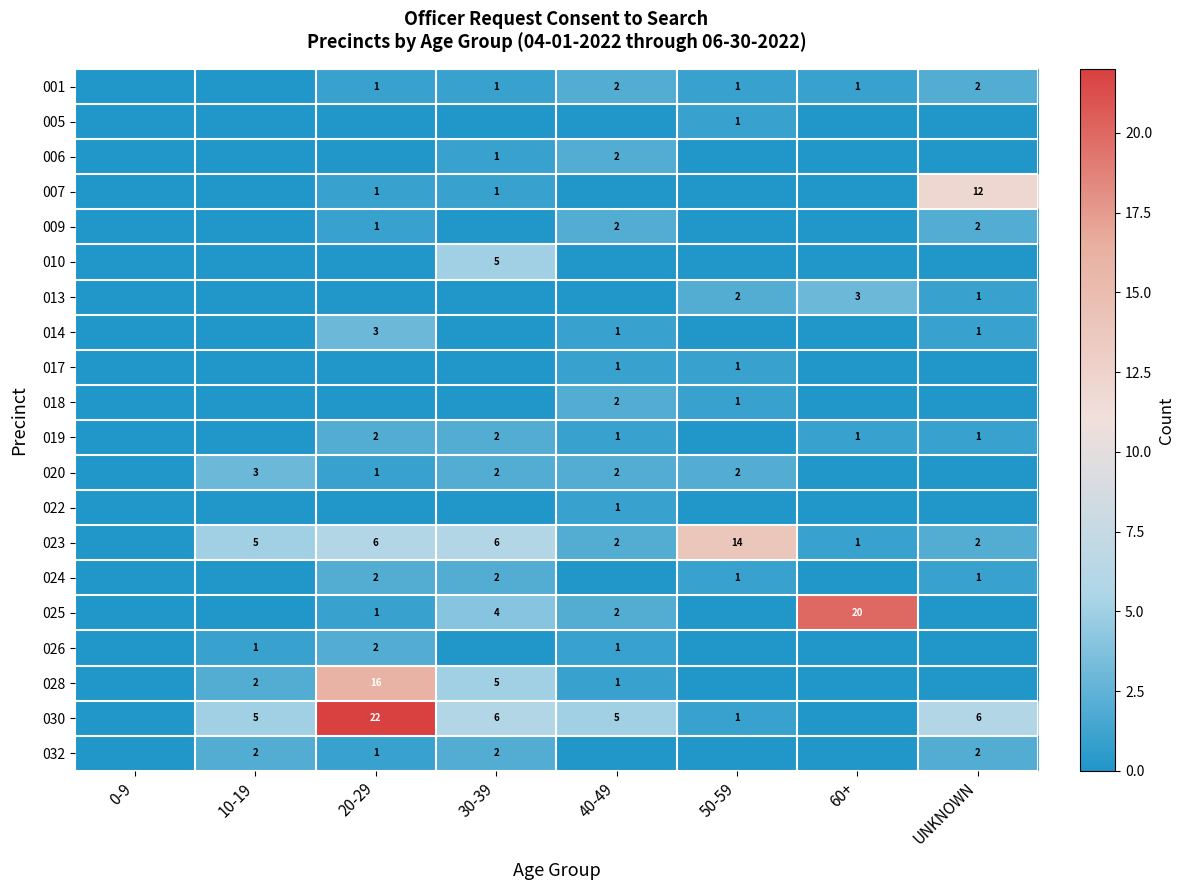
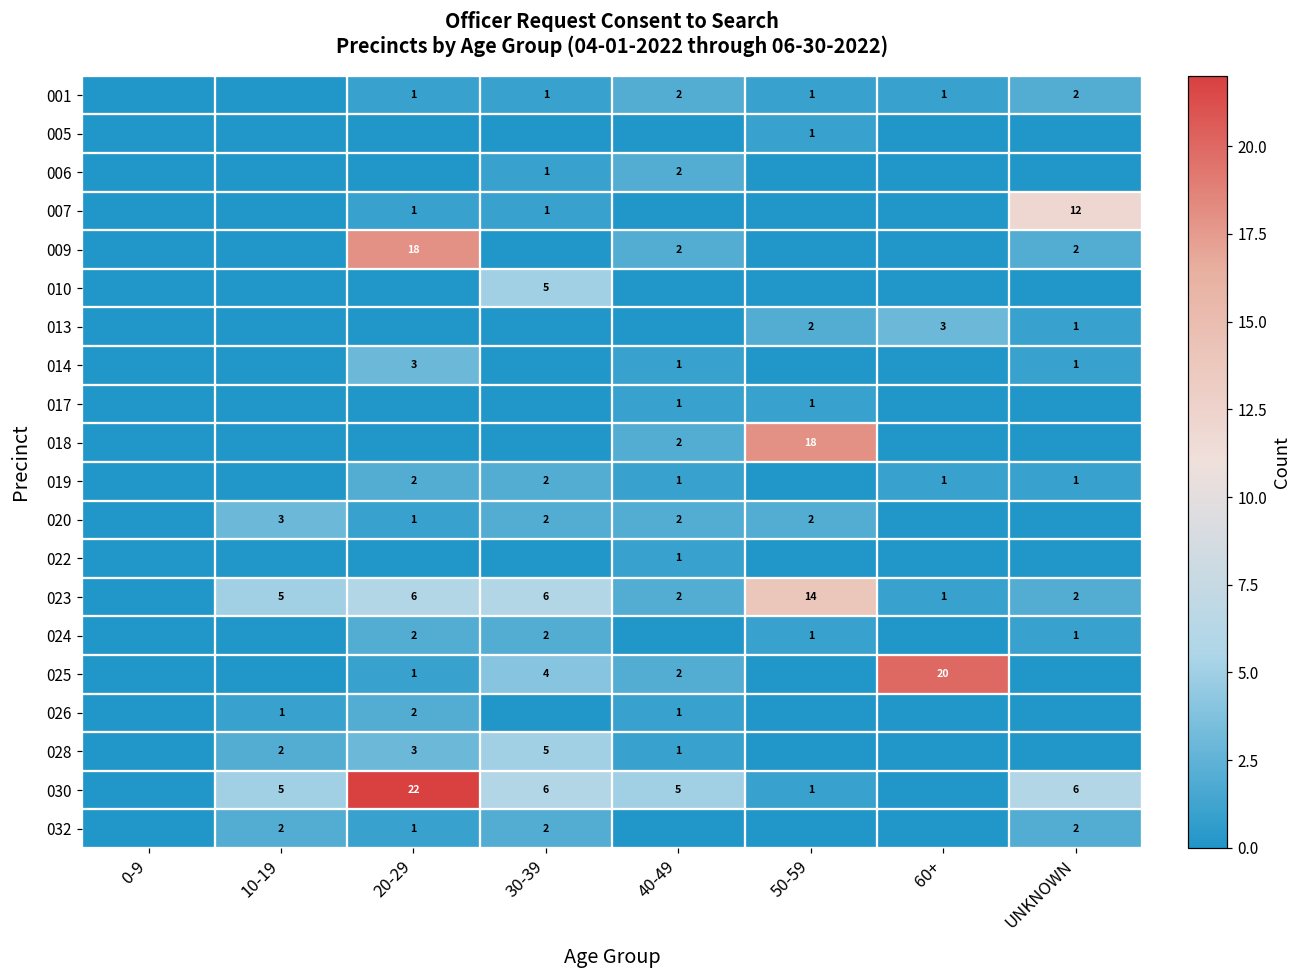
009, 20-29: 1 -> 18
018, 50-59: 1 -> 18
028, 20-29: 16 -> 3
